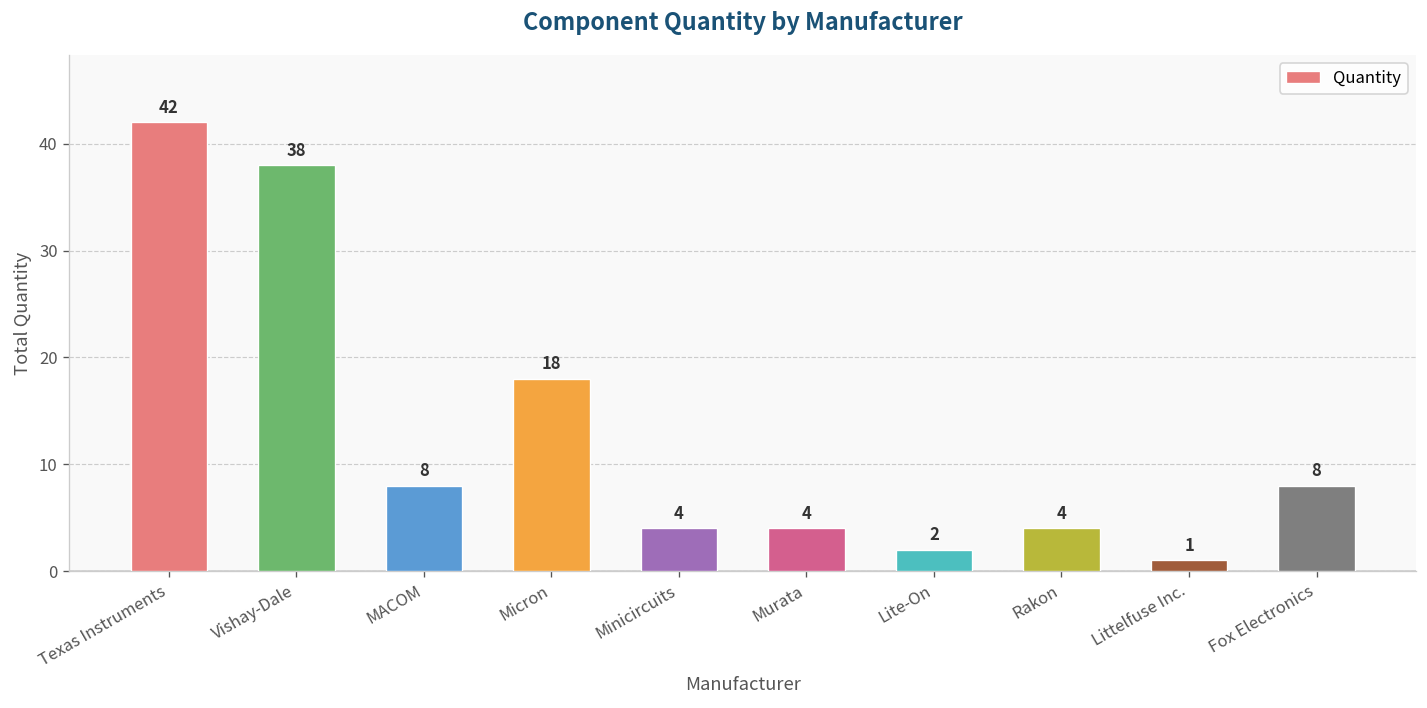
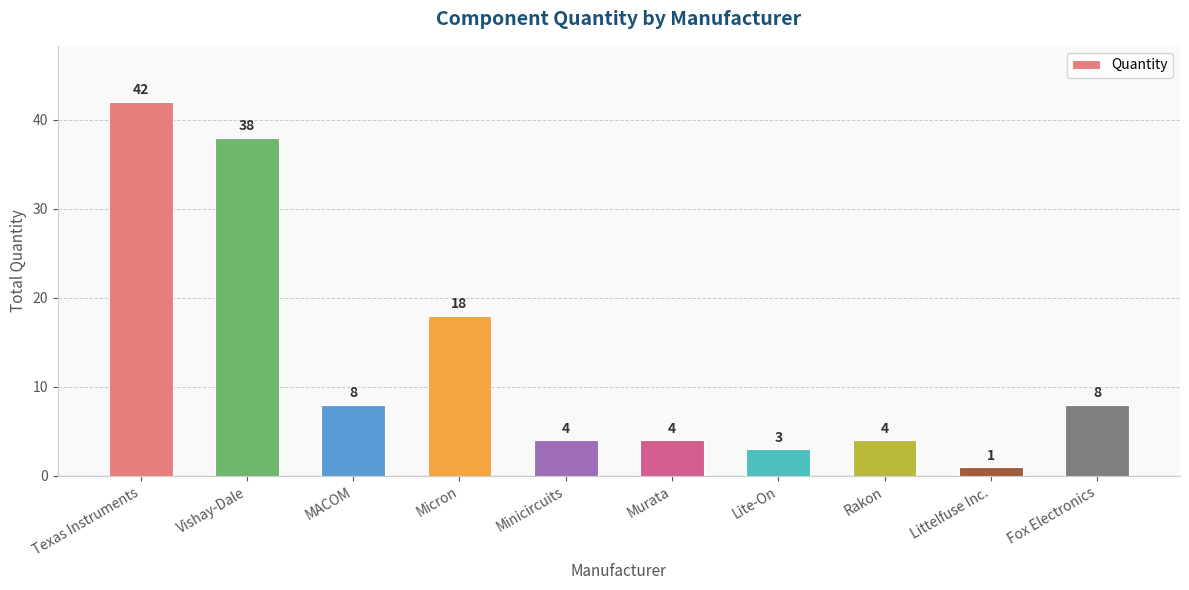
Lite-On: 2 -> 3
